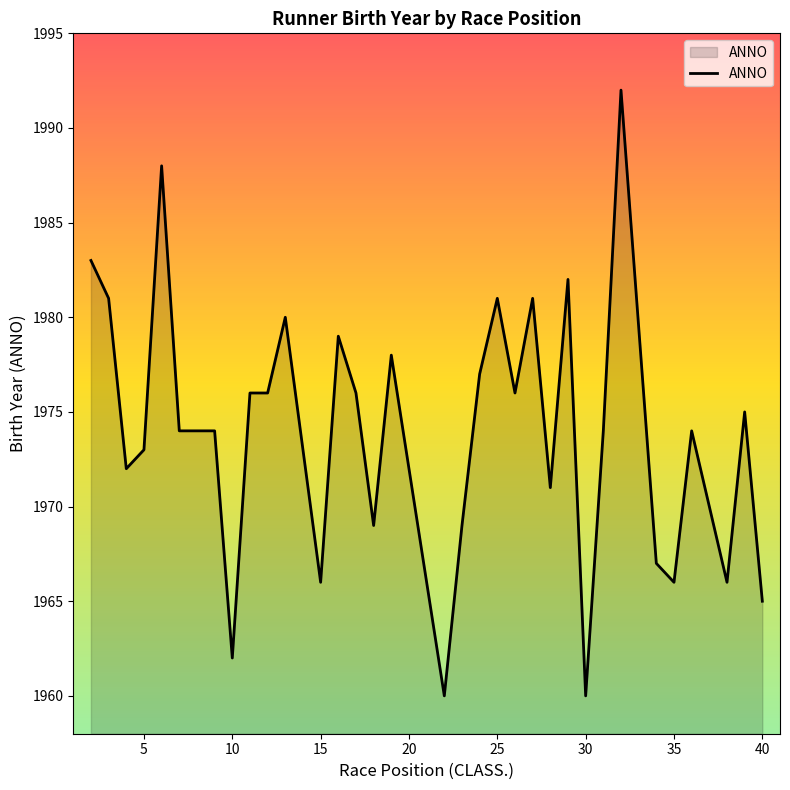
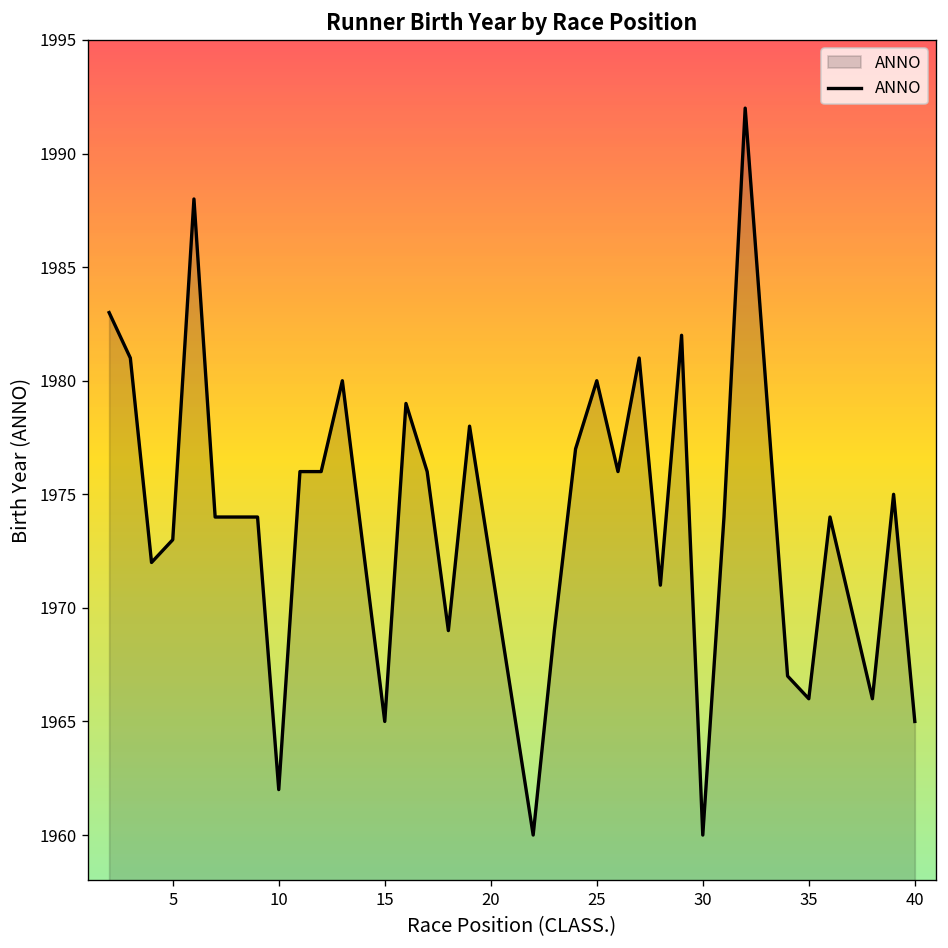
15: 1966 -> 1965
25: 1981 -> 1980
